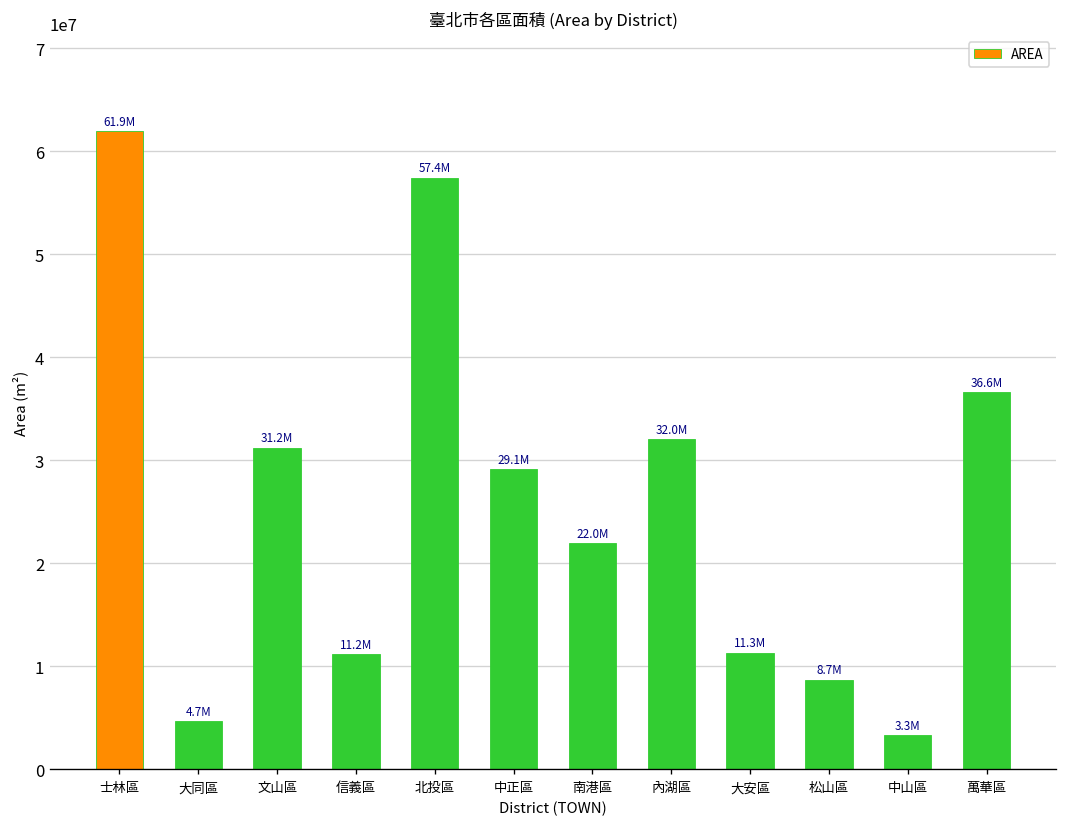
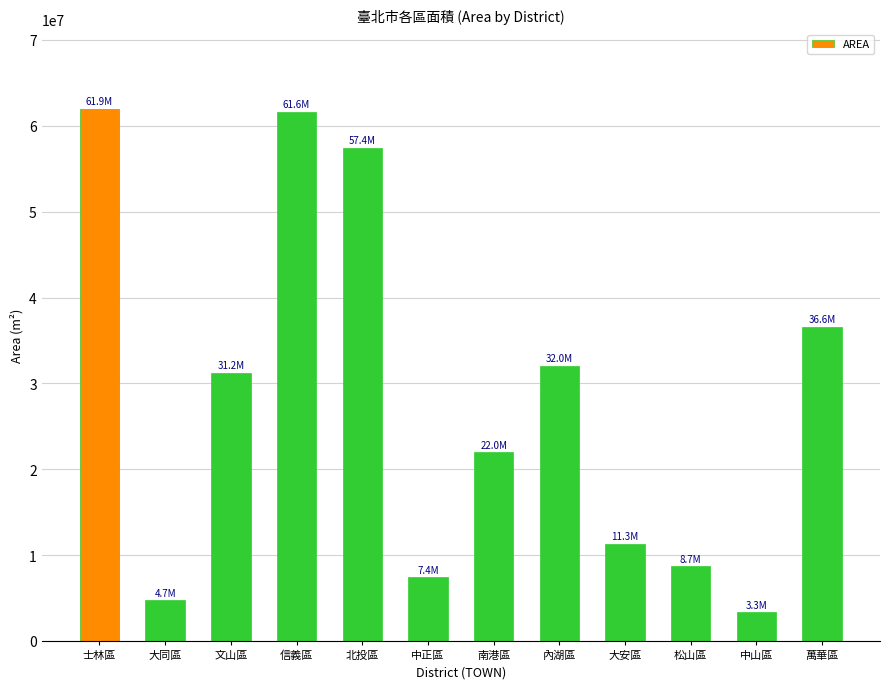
信義區: 11.2M -> 61.6M
中正區: 29.1M -> 7.4M
